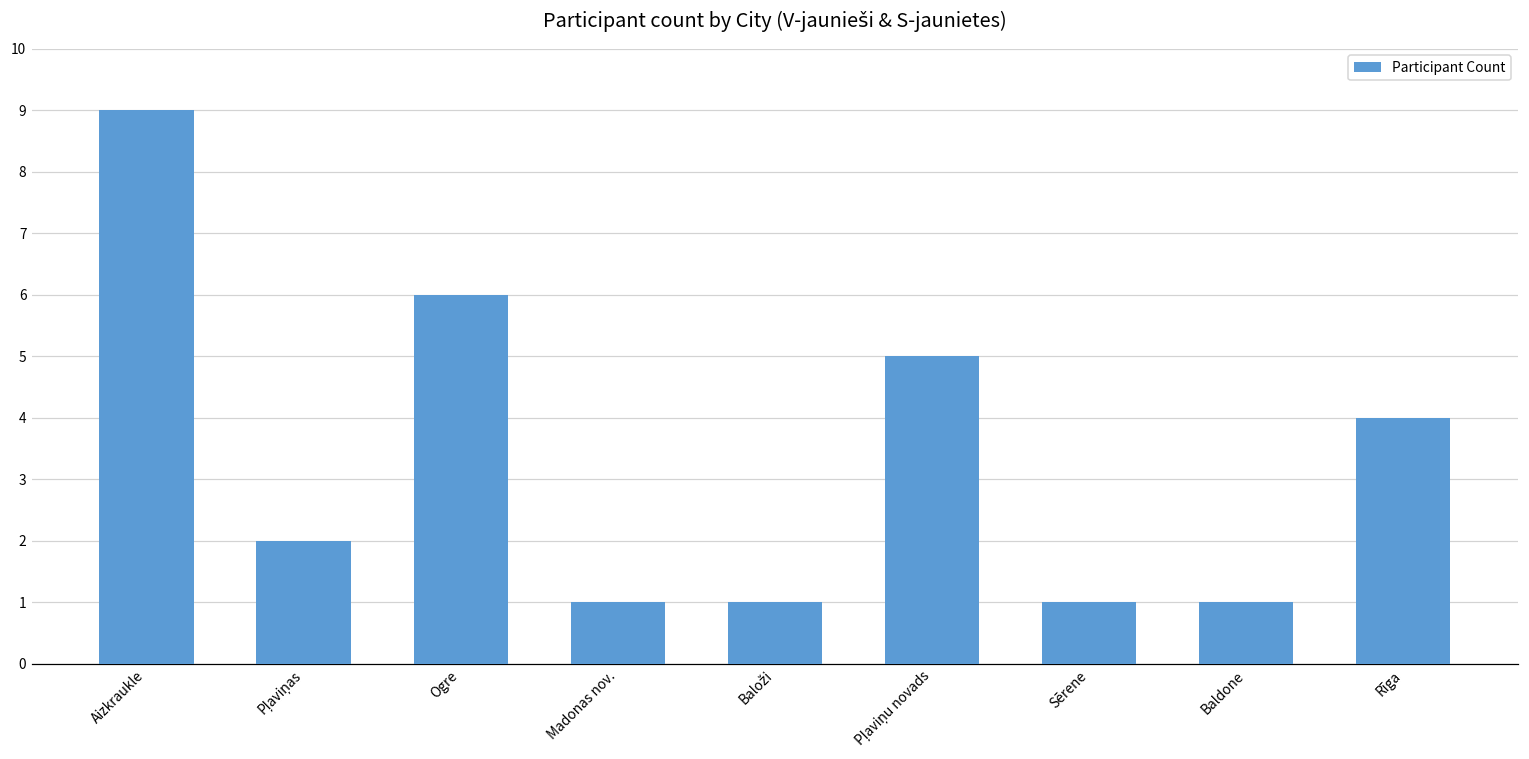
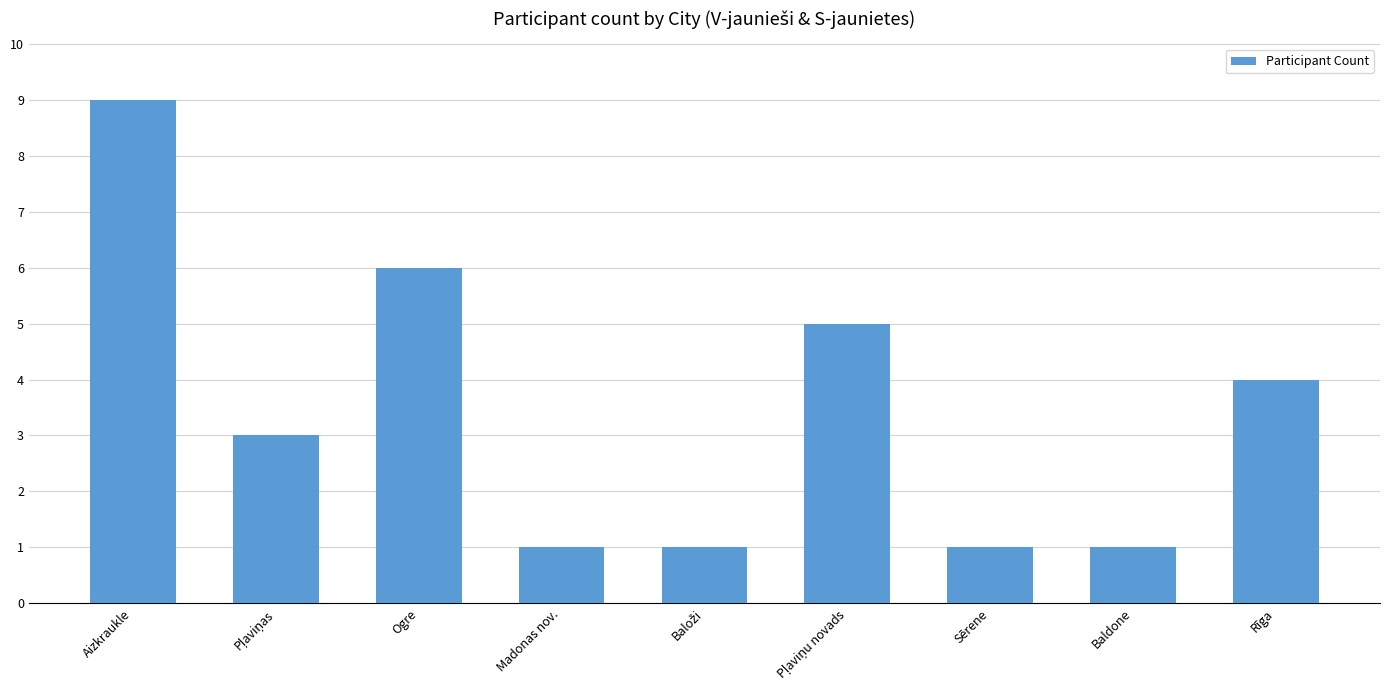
Pļaviņas: 2 -> 3
